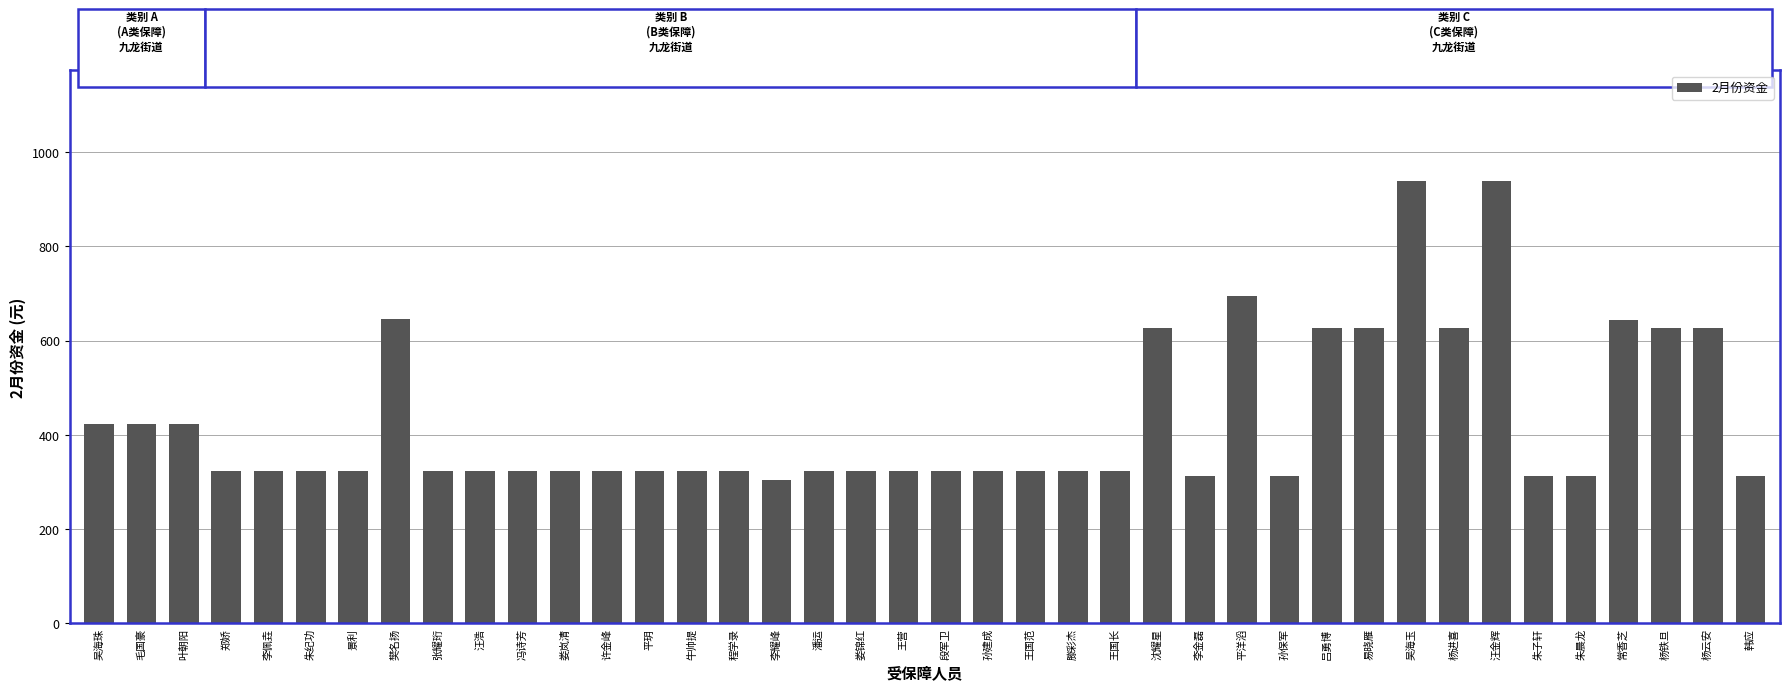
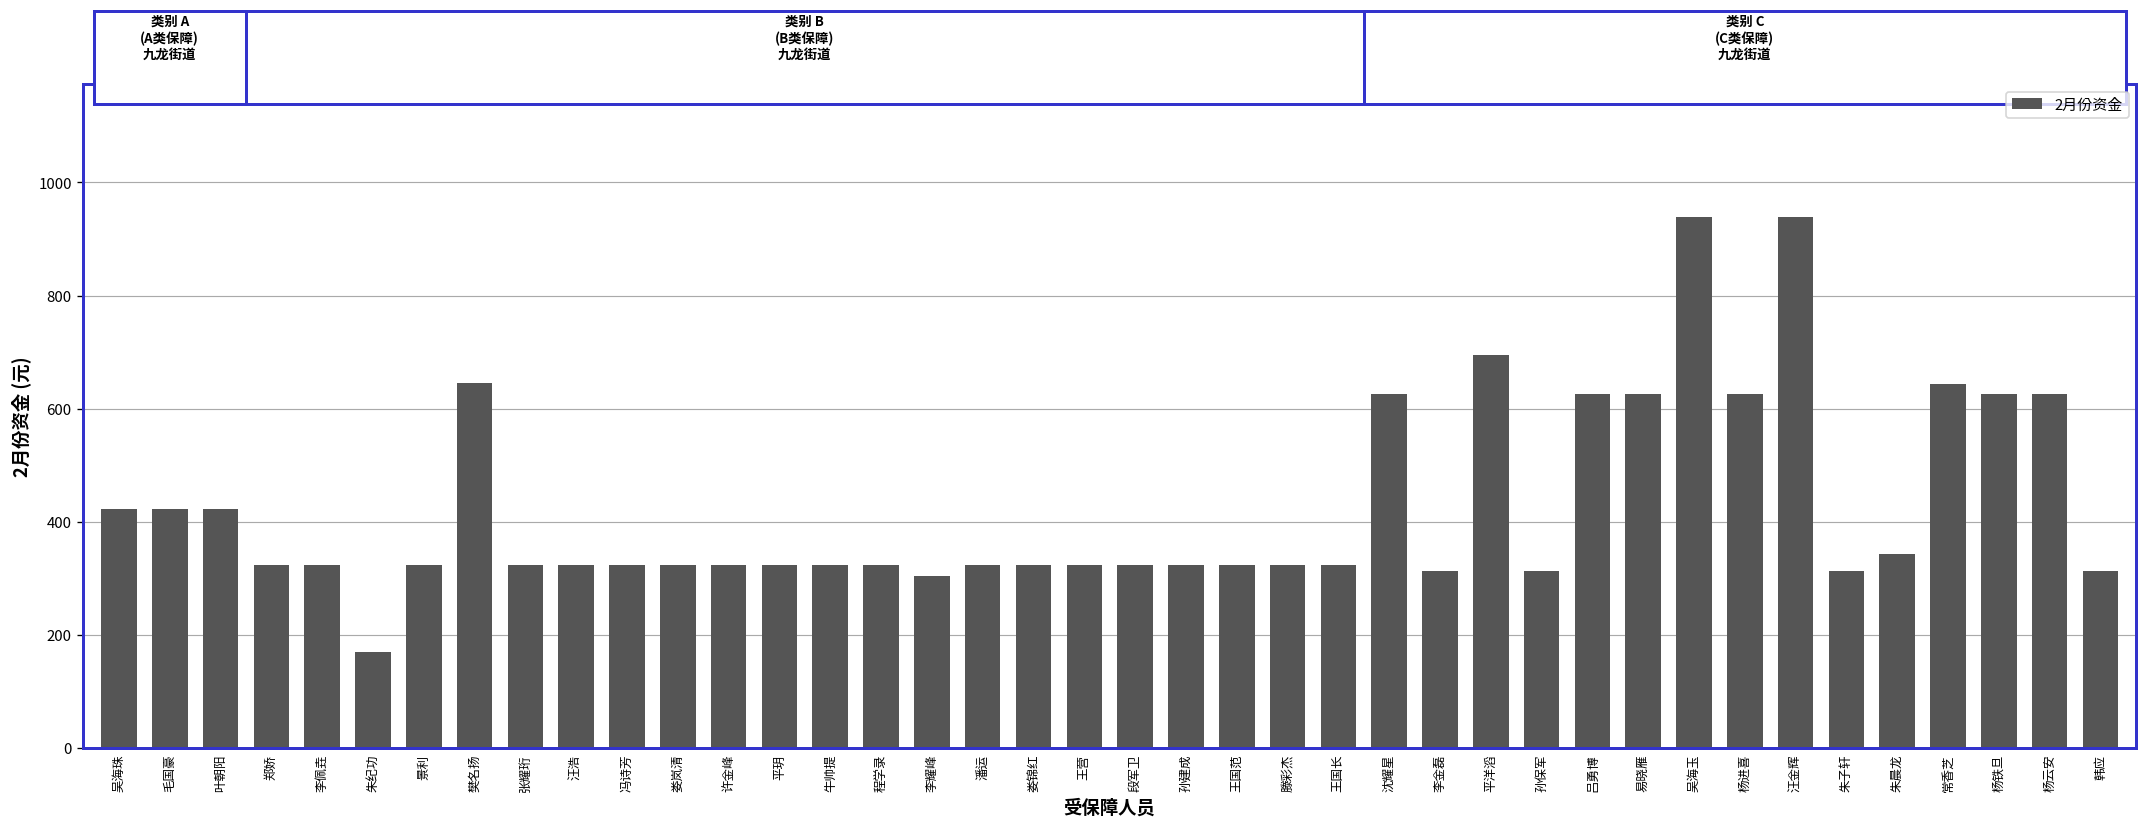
朱纪功: 320 -> 170
朱晨龙: 310 -> 340
